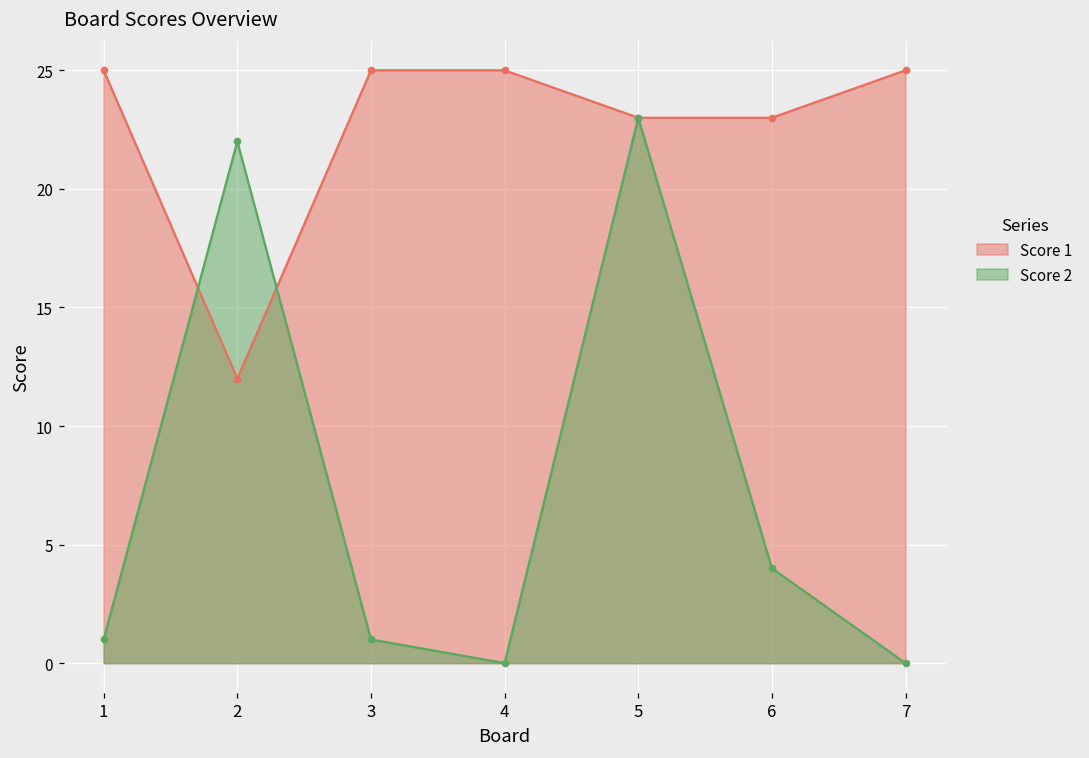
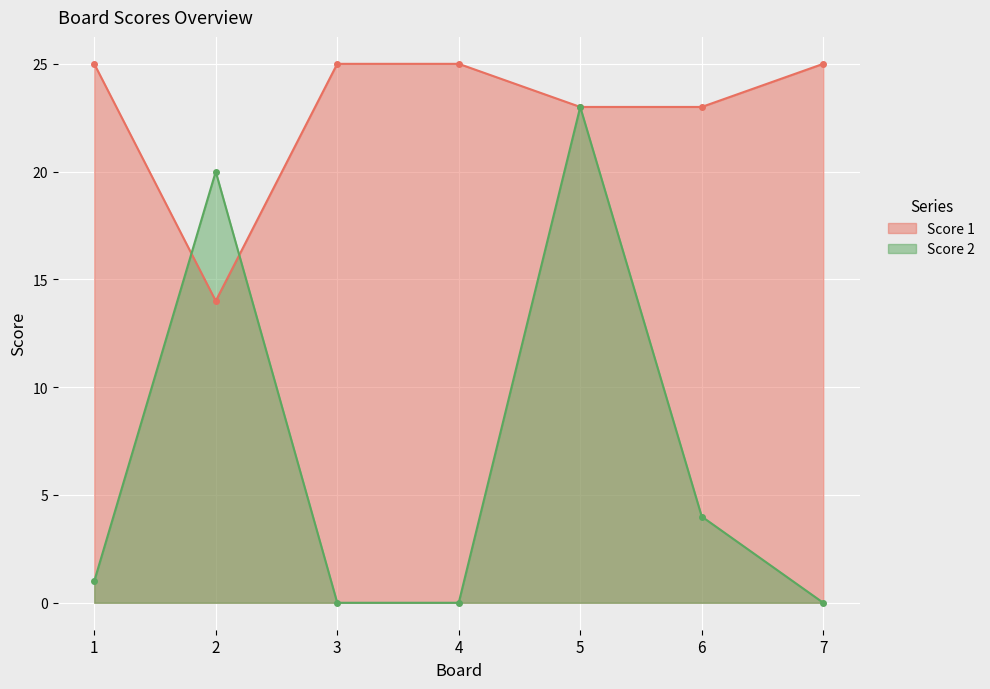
Score 1, 2: 12 -> 14
Score 2, 2: 22 -> 20
Score 2, 3: 1 -> 0
